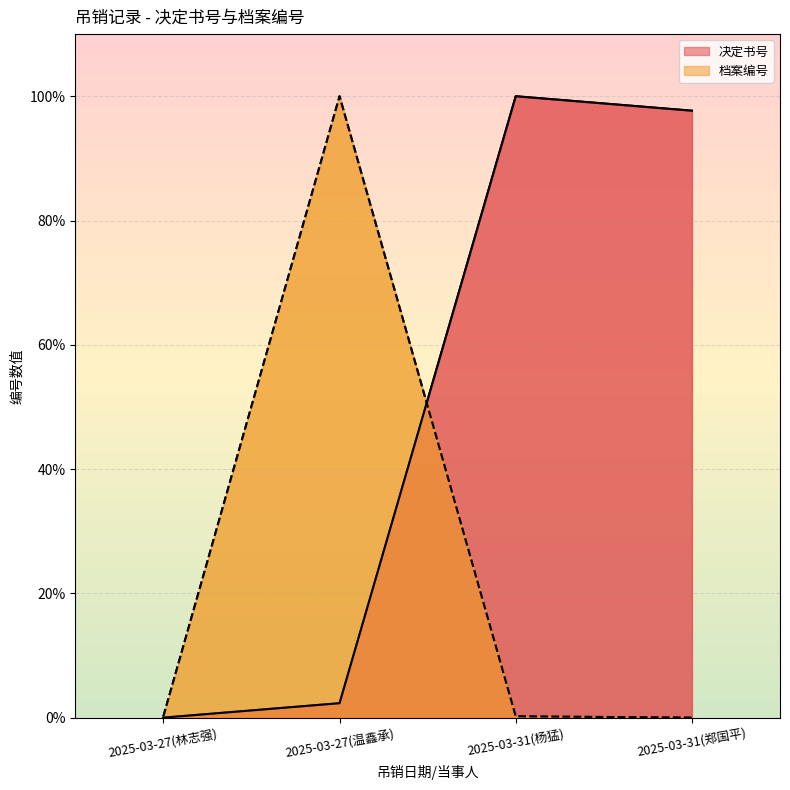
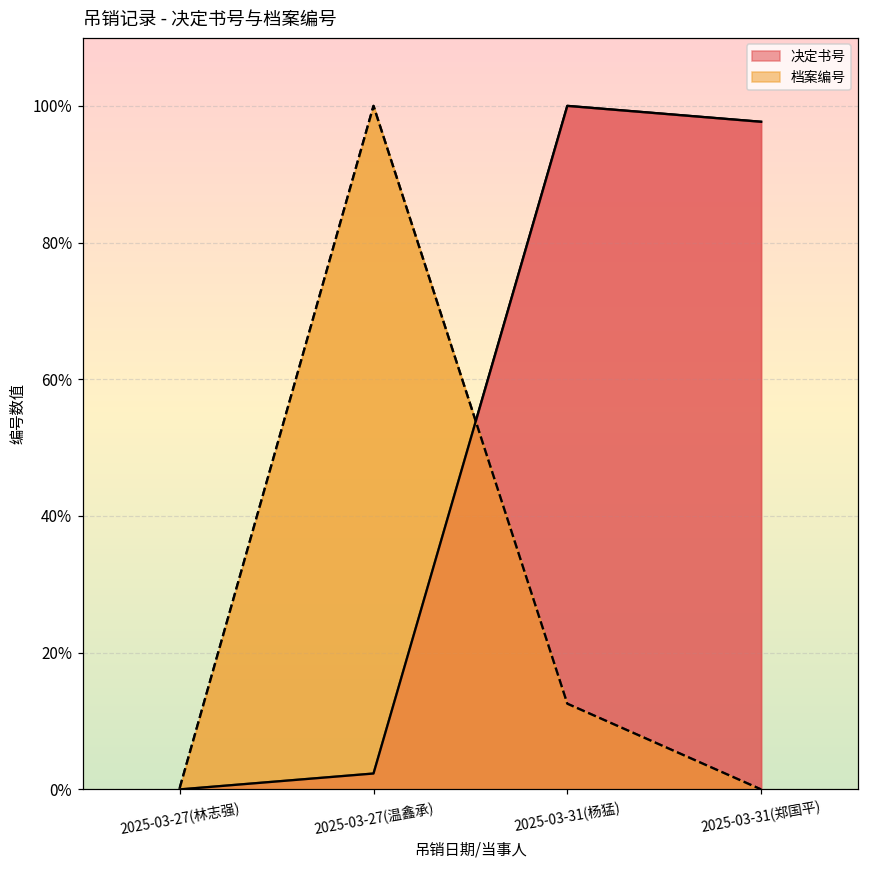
档案编号, 2025-03-31(杨猛): 0% -> 13%
